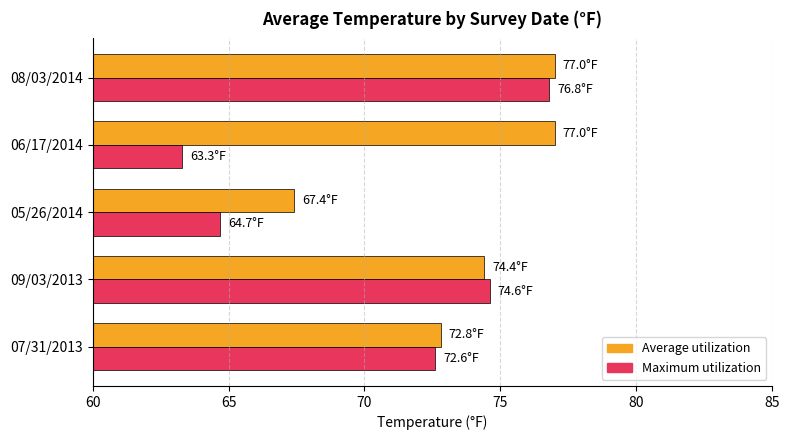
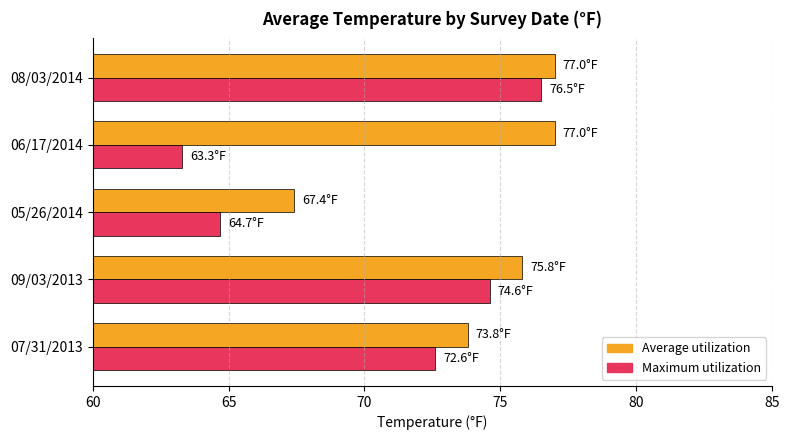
Maximum utilization, 08/03/2014: 76.8°F -> 76.5°F
Average utilization, 09/03/2013: 74.4°F -> 75.8°F
Average utilization, 07/31/2013: 72.8°F -> 73.8°F
